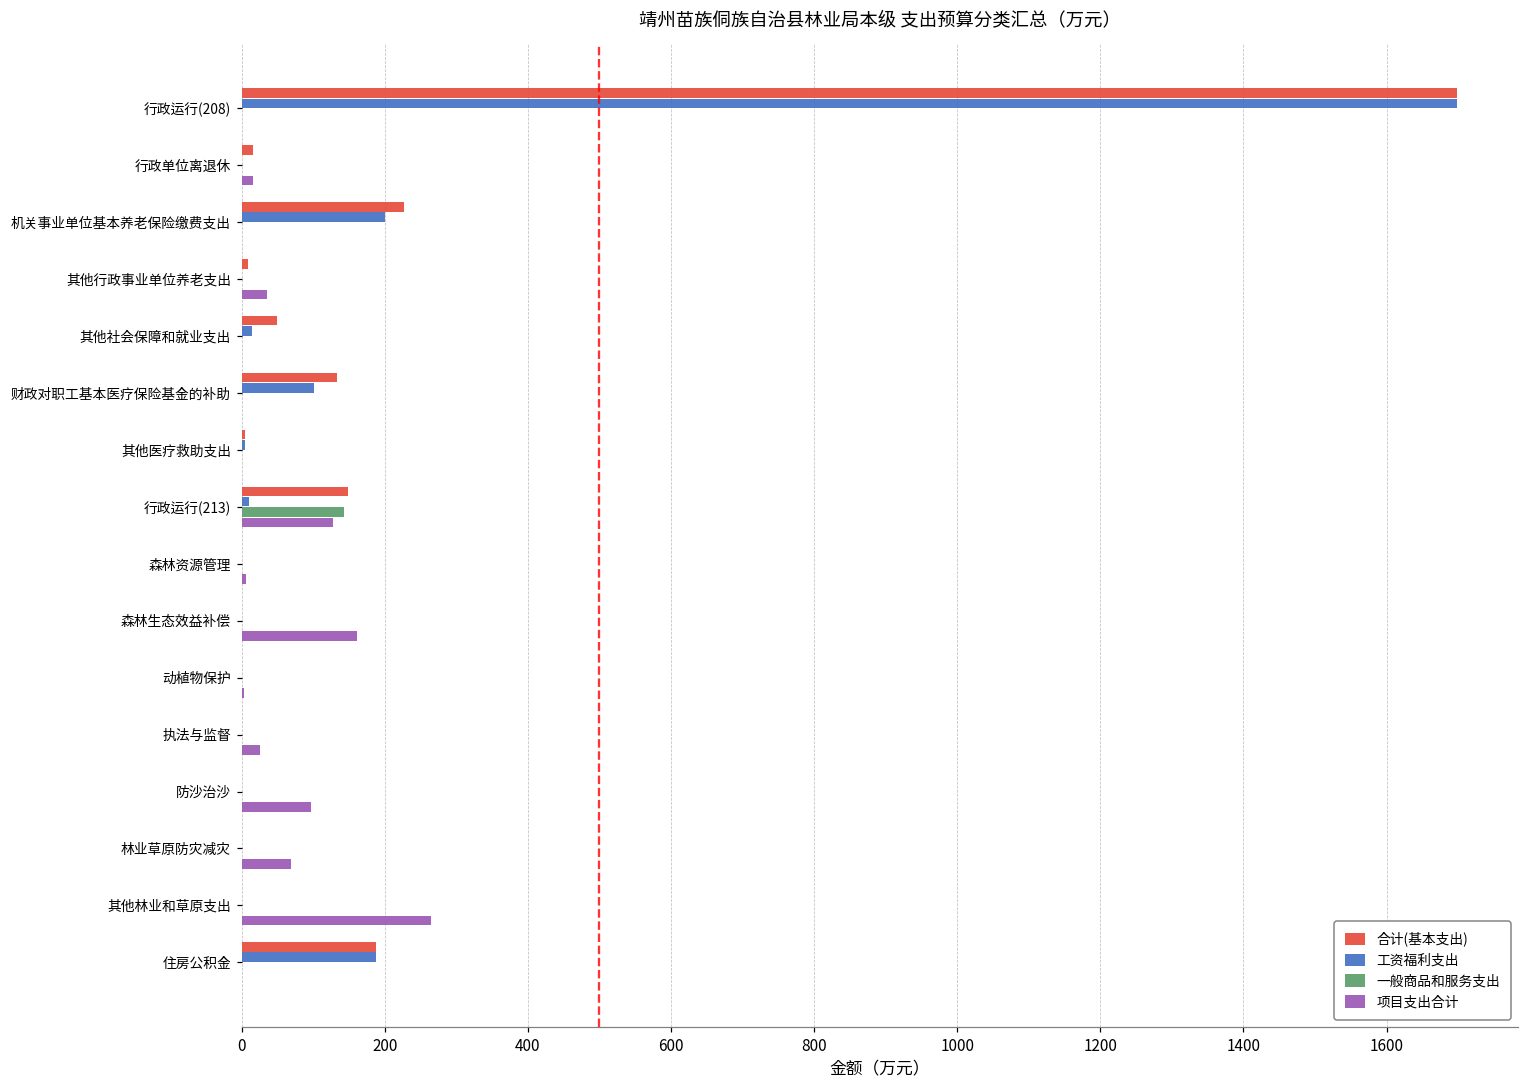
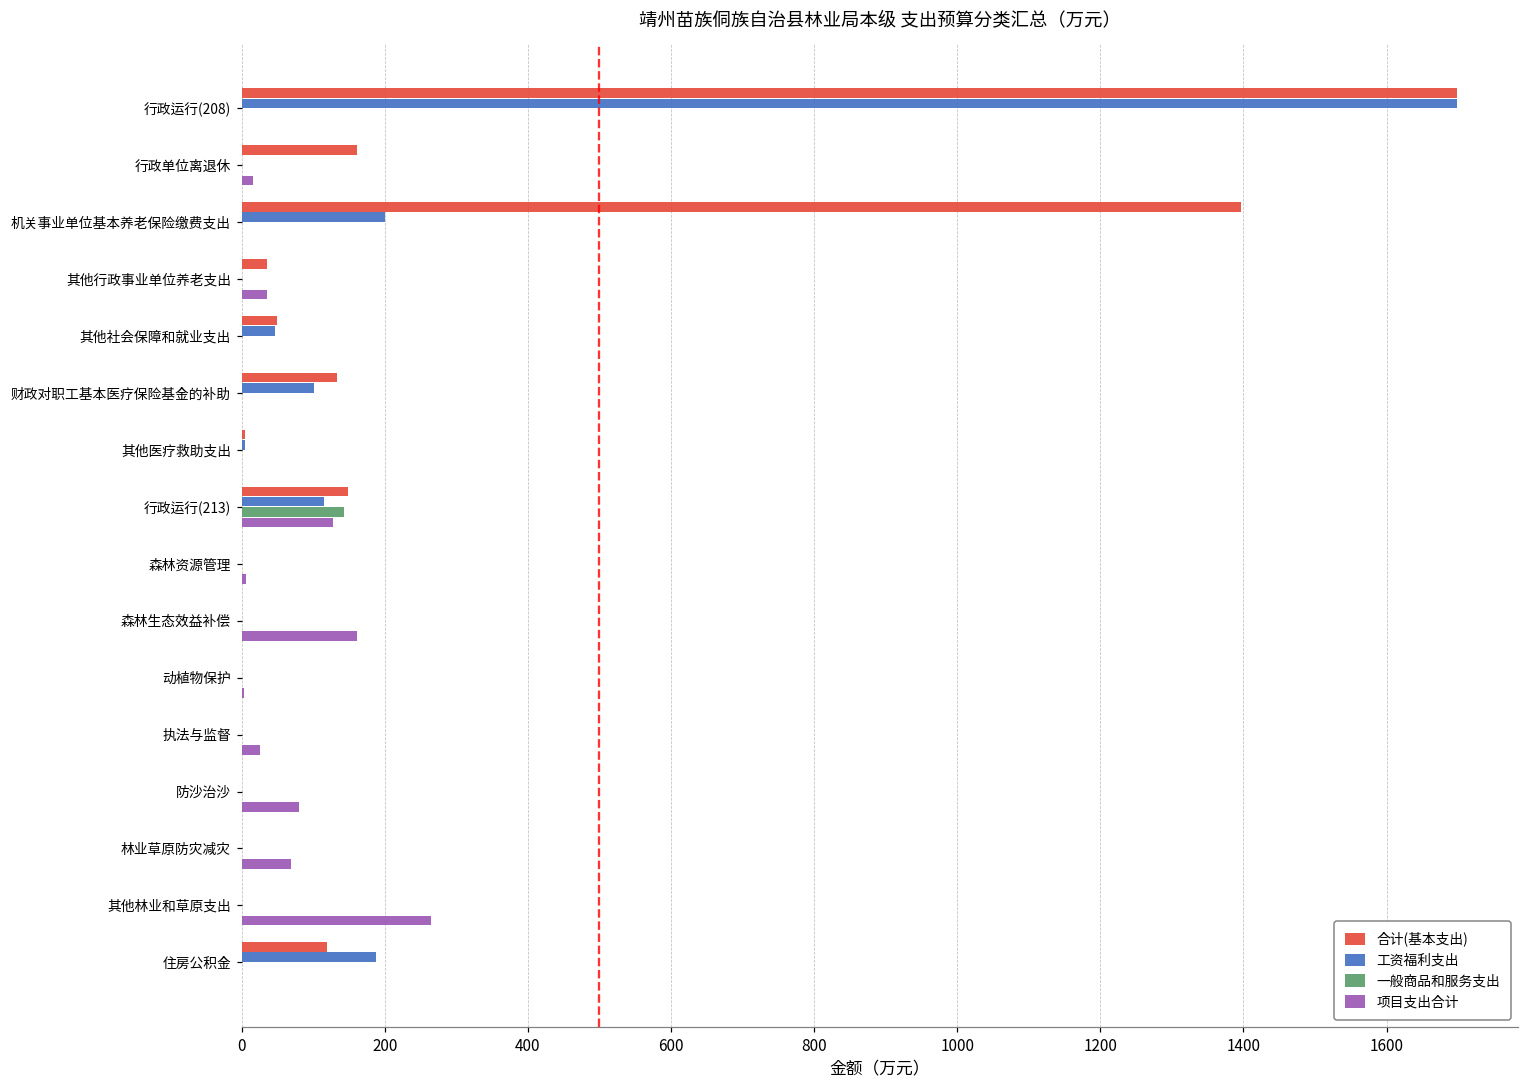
合计(基本支出), 行政单位离退休: 20 -> 160
合计(基本支出), 机关事业单位基本养老保险缴费支出: 230 -> 1400
合计(基本支出), 其他行政事业单位养老支出: 10 -> 40
工资福利支出, 其他社会保障和就业支出: 10 -> 50
工资福利支出, 行政运行(213): 10 -> 120
项目支出合计, 防沙治沙: 100 -> 80
合计(基本支出), 住房公积金: 190 -> 120
